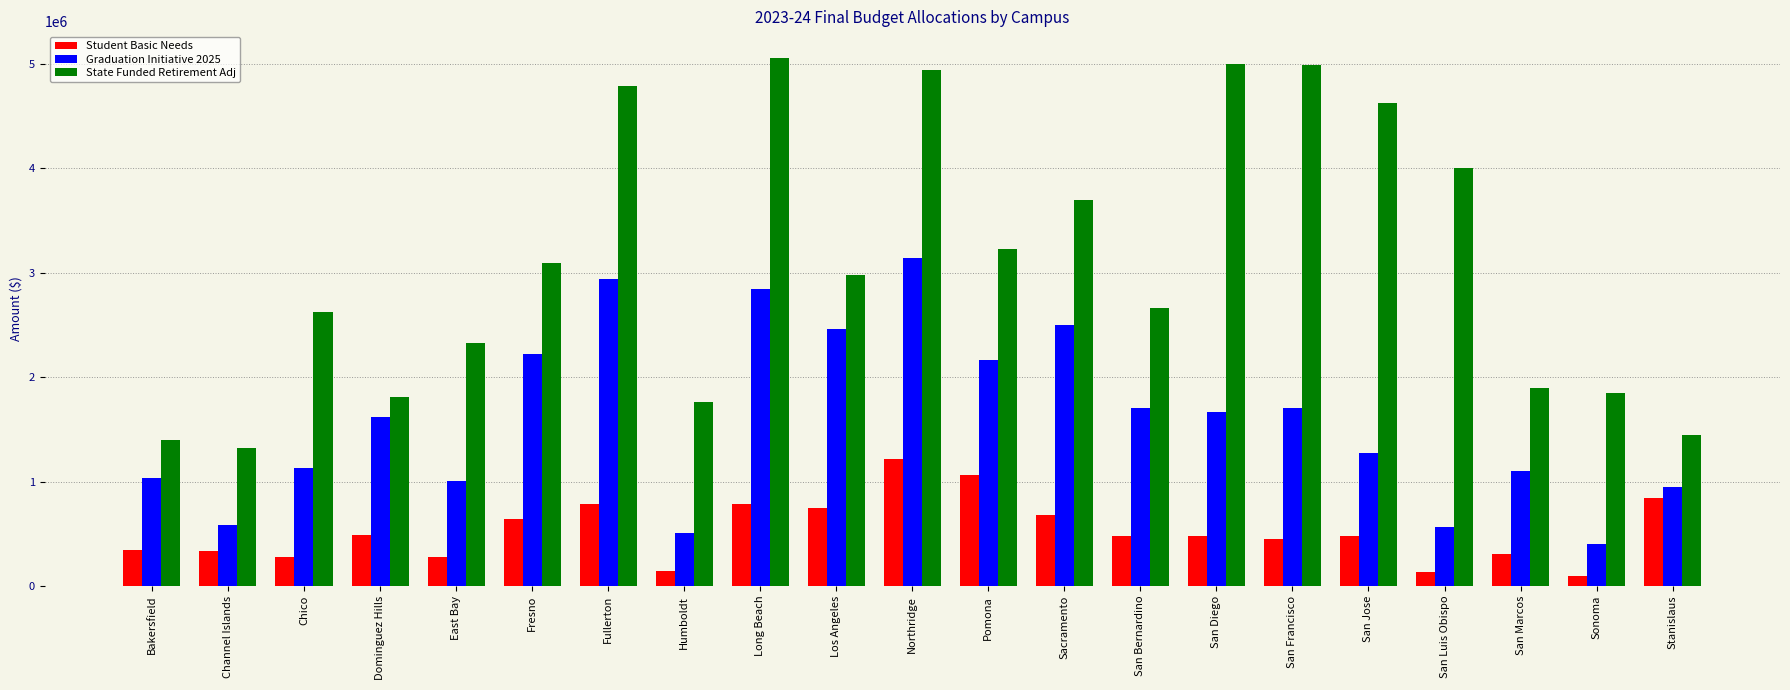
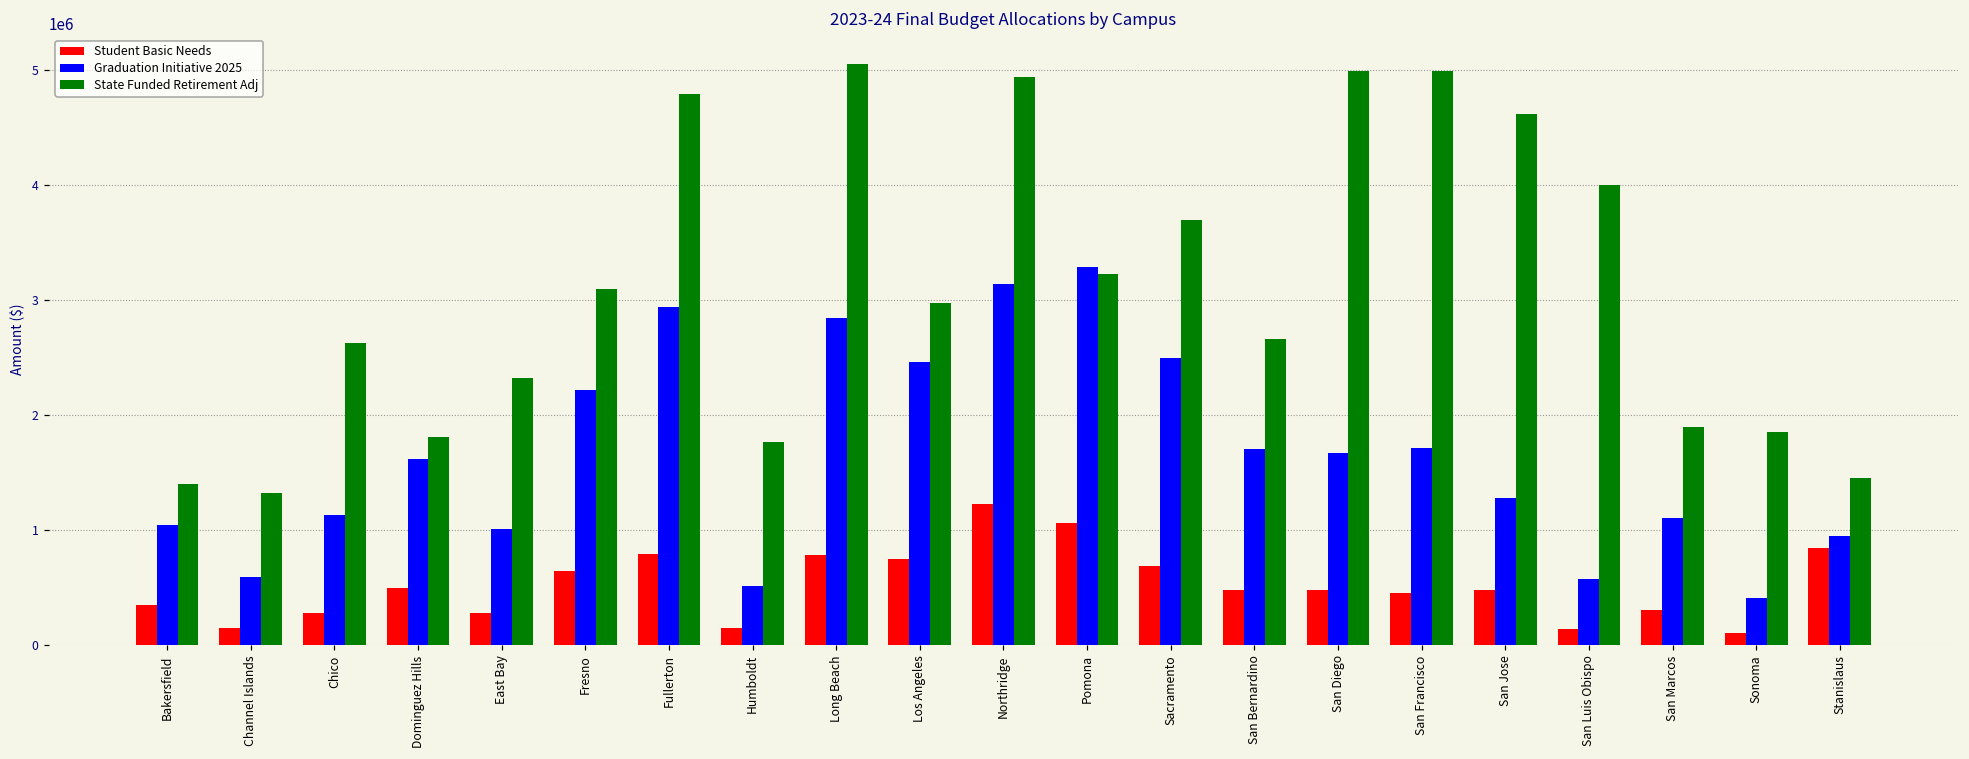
Student Basic Needs, Channel Islands: 330000 -> 150000
Graduation Initiative 2025, Pomona: 2170000 -> 3290000
